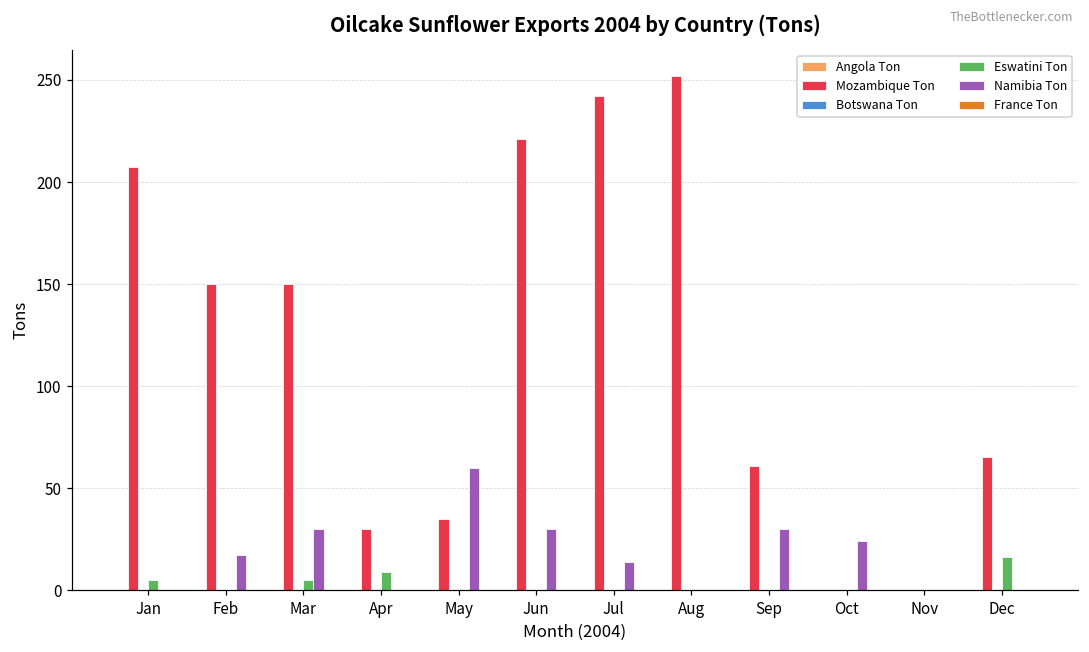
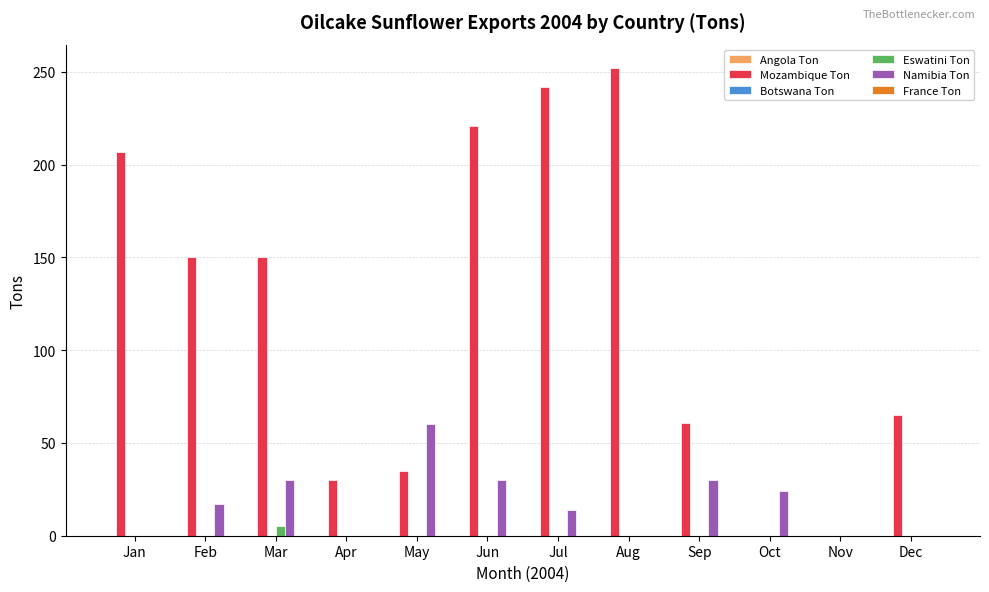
Eswatini Ton, Jan: 5 -> 0
Eswatini Ton, Apr: 9 -> 0
Eswatini Ton, Dec: 16 -> 0
